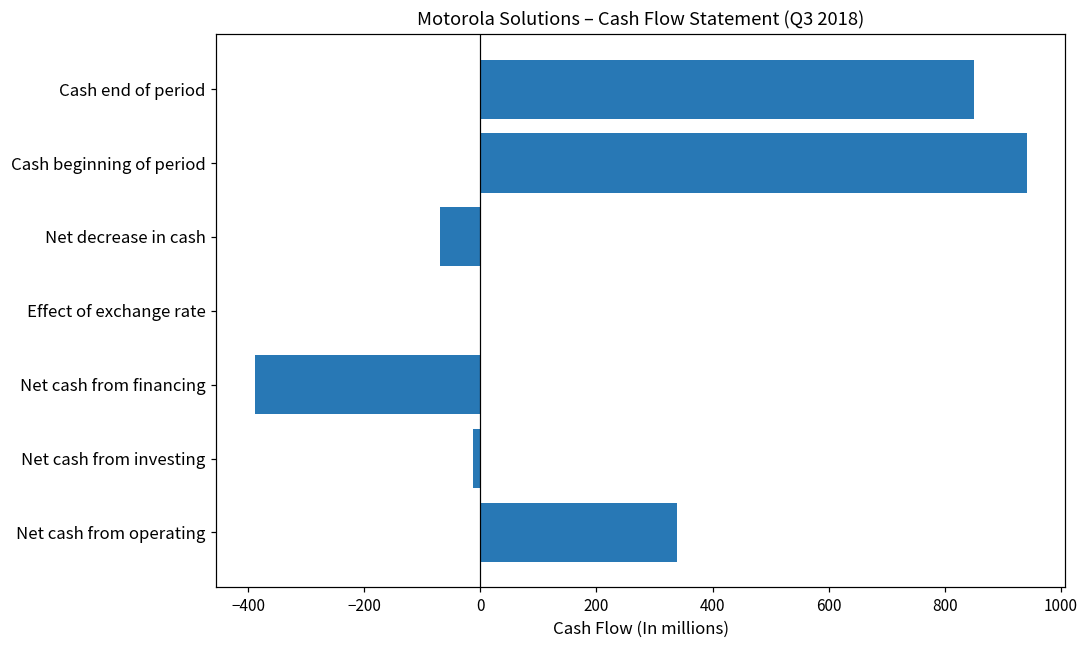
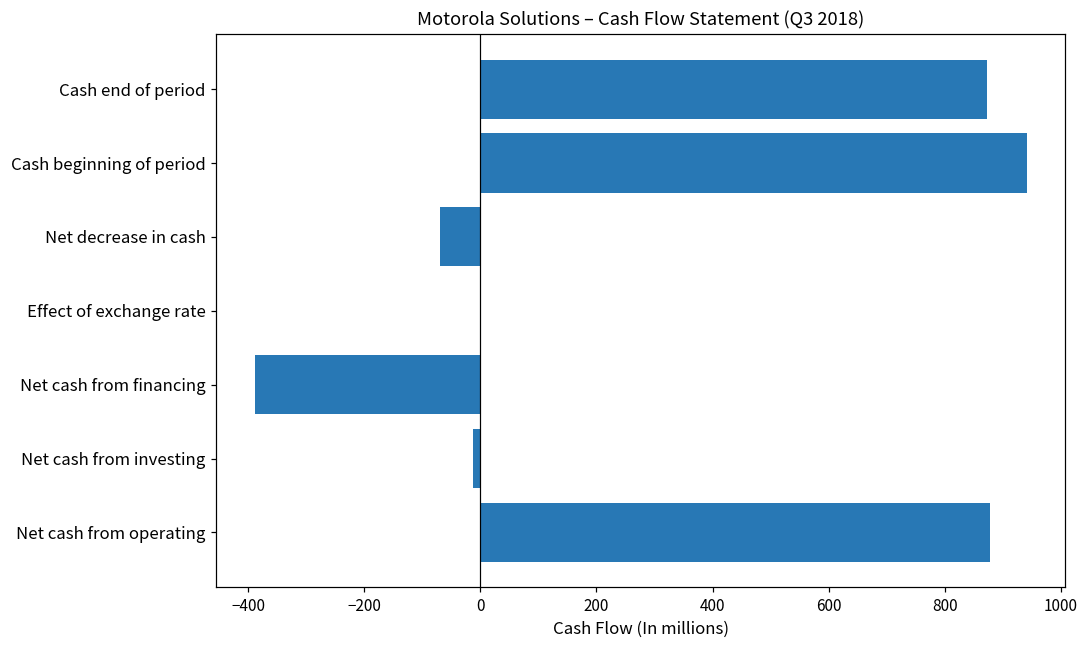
Cash end of period: 850 -> 870
Net cash from operating: 340 -> 880
